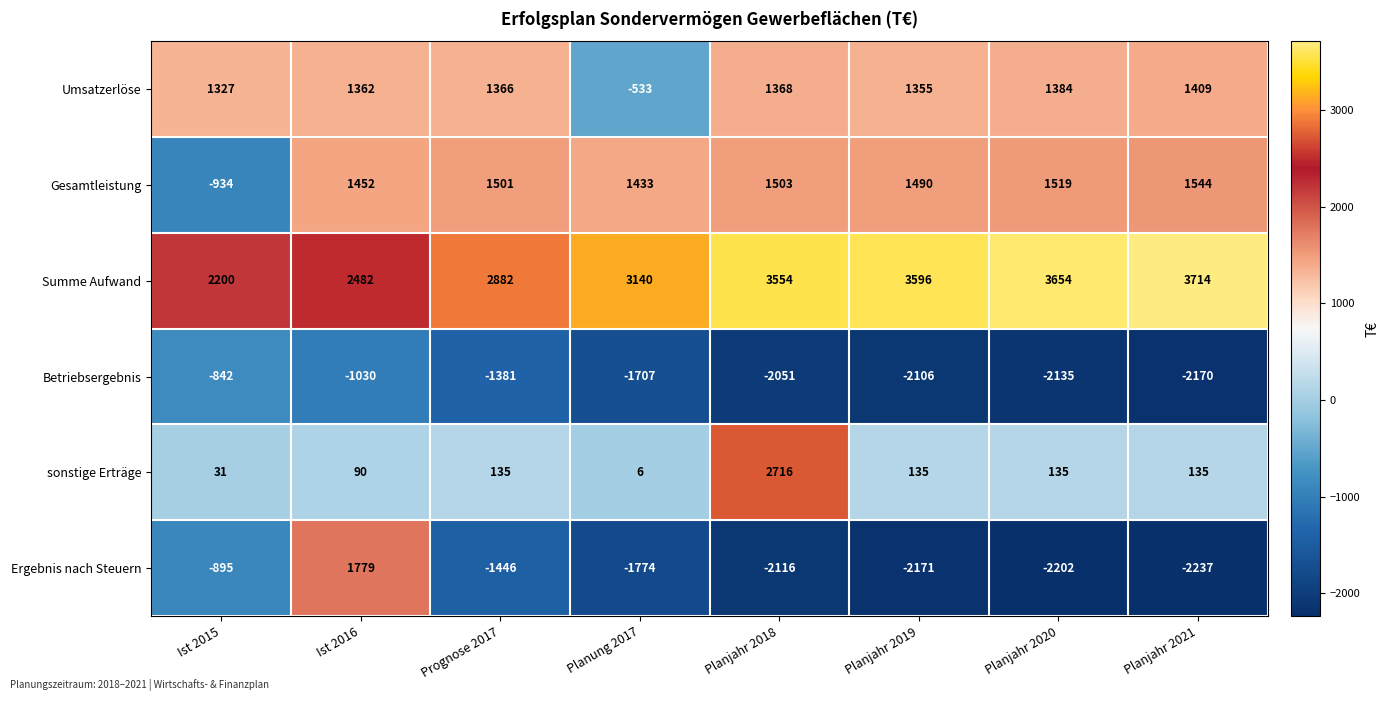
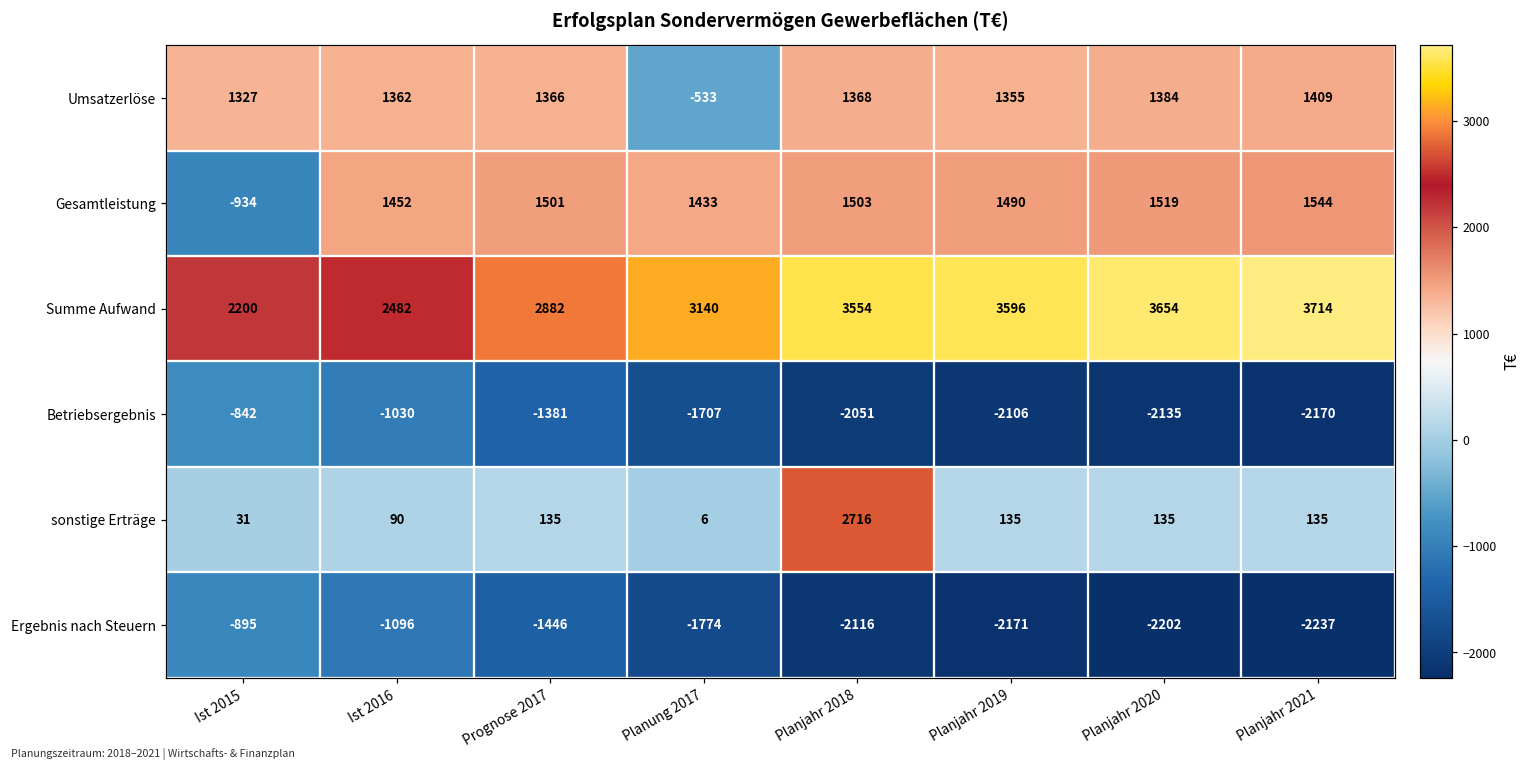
Ergebnis nach Steuern, Ist 2016: 1779 -> -1096
